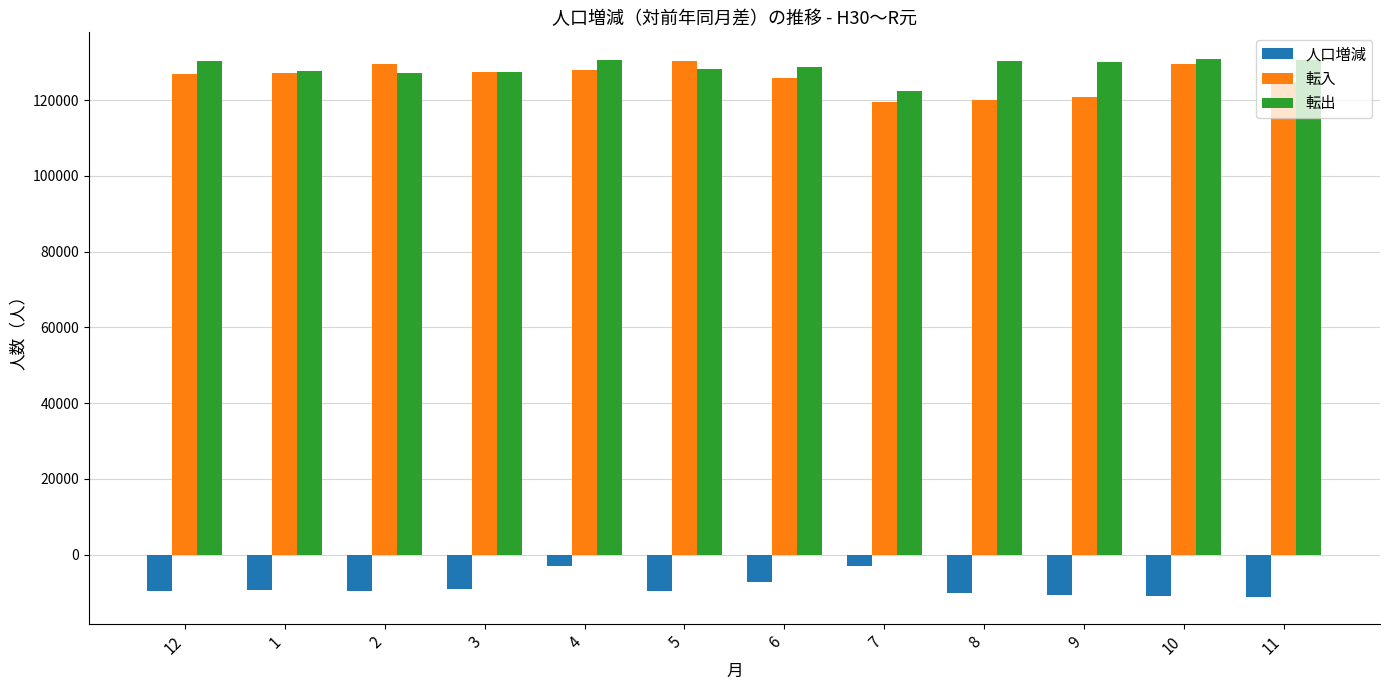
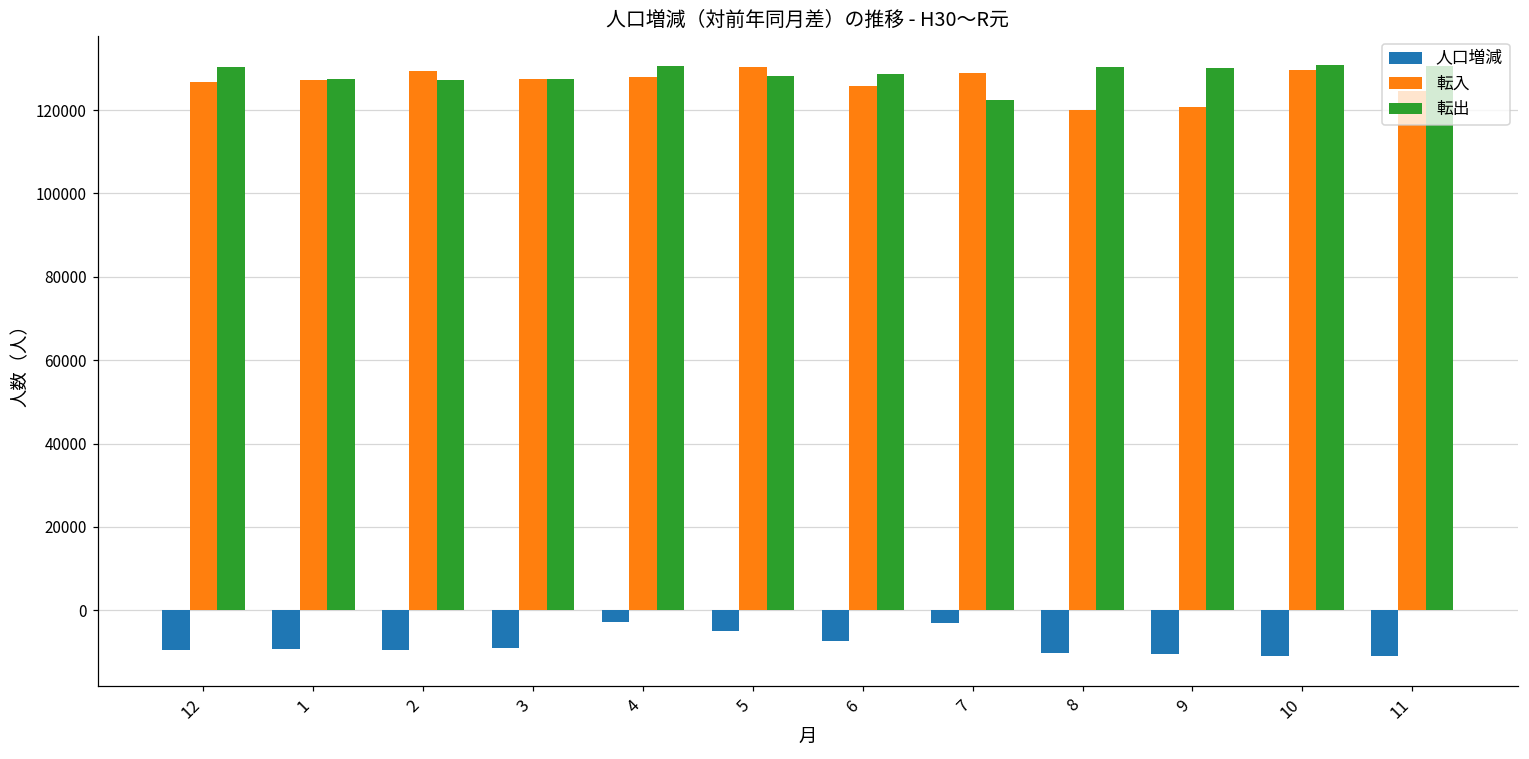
人口増減, 5: -10000 -> -5000
転入, 7: 120000 -> 129000
